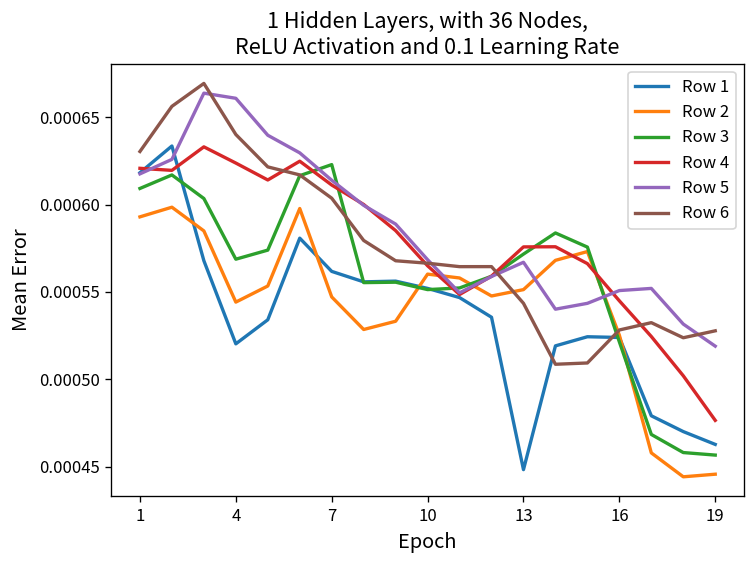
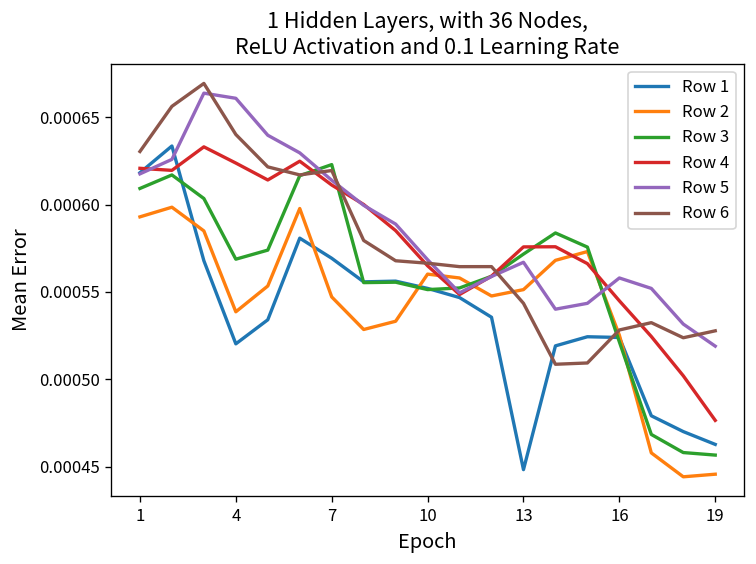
Row 2, 4: 0.000544 -> 0.000539
Row 1, 7: 0.000562 -> 0.000569
Row 6, 7: 0.000604 -> 0.000619
Row 5, 16: 0.000551 -> 0.000558
